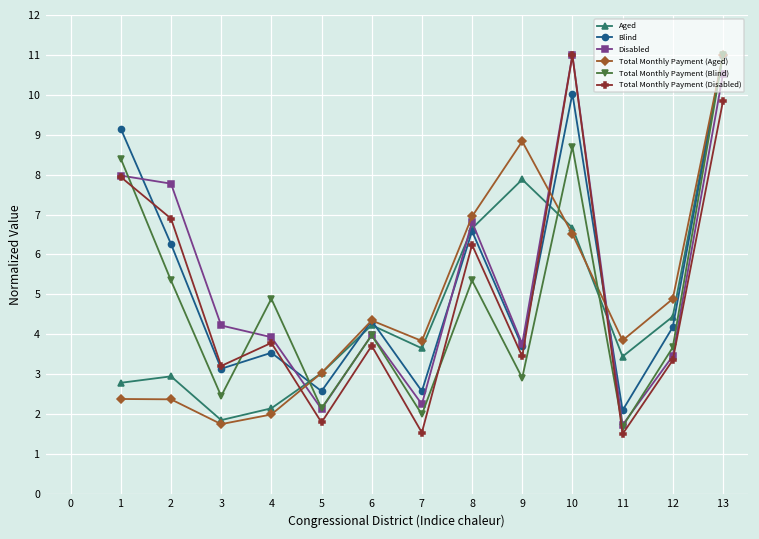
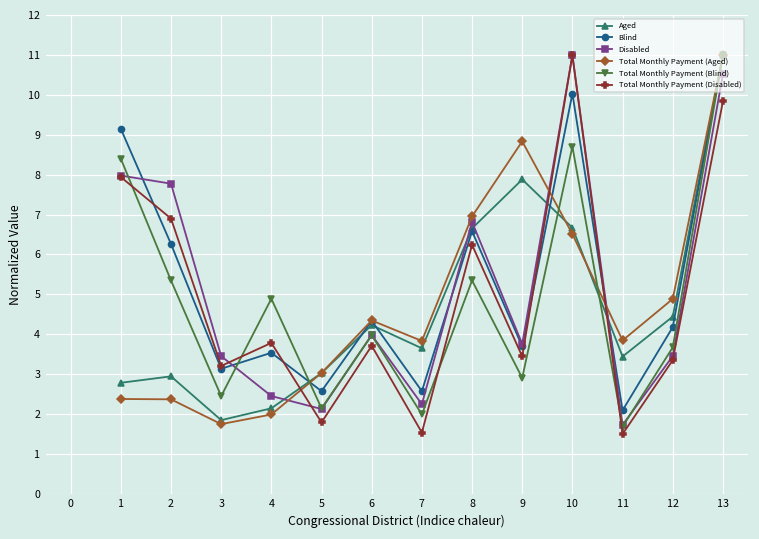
Disabled, 3: 4.2 -> 3.4
Disabled, 4: 3.9 -> 2.4
